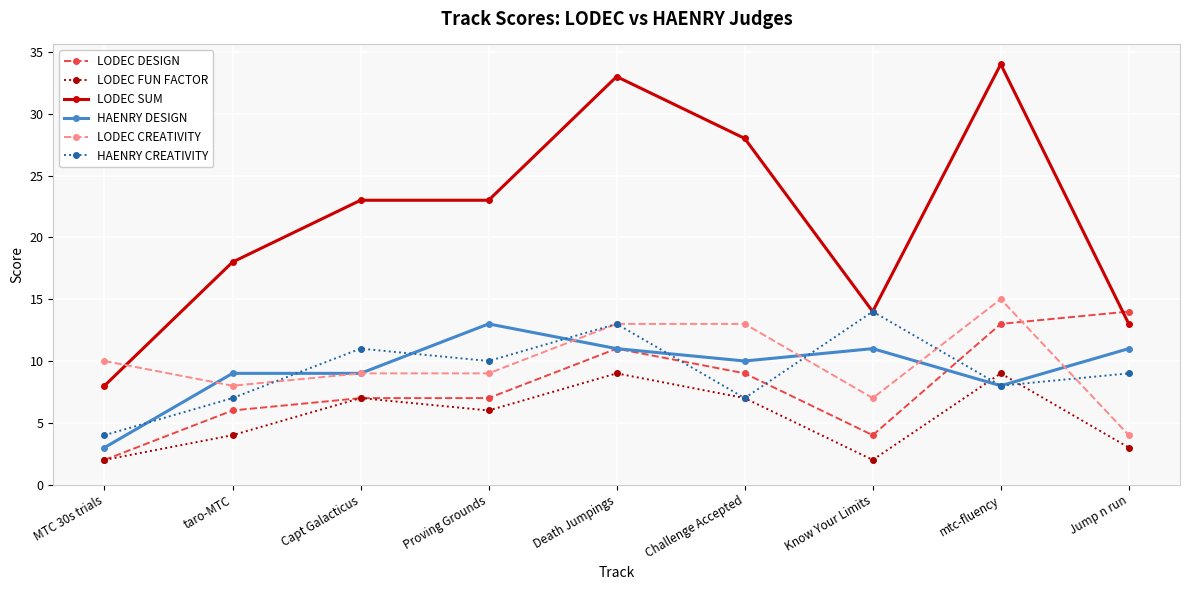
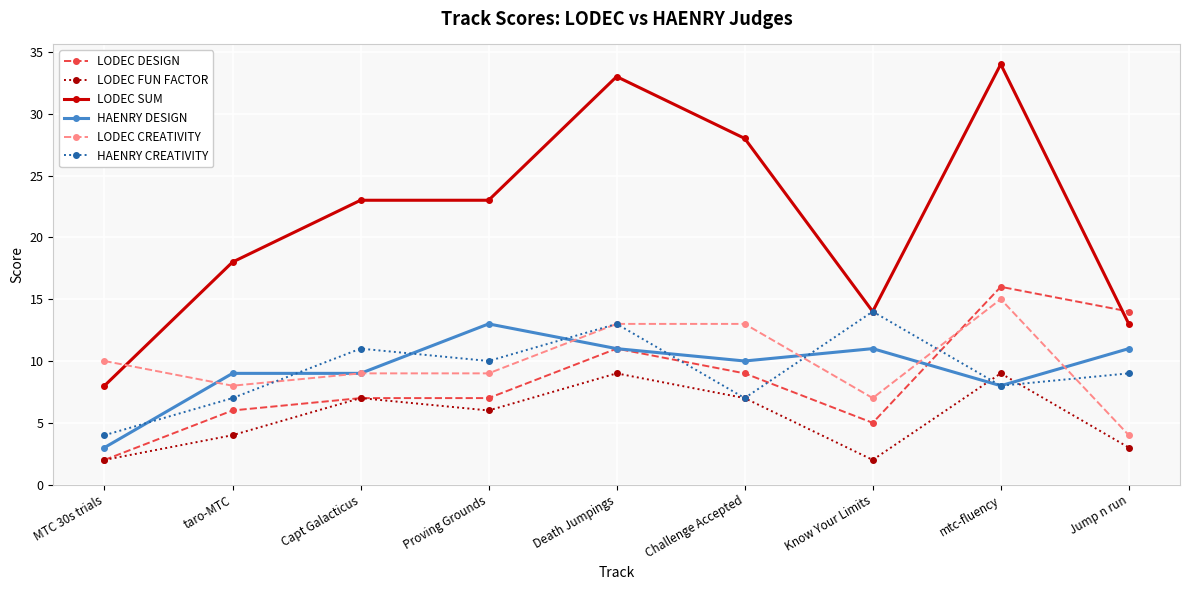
LODEC DESIGN, Know Your Limits: 4 -> 5
LODEC DESIGN, mtc-fluency: 13 -> 16
